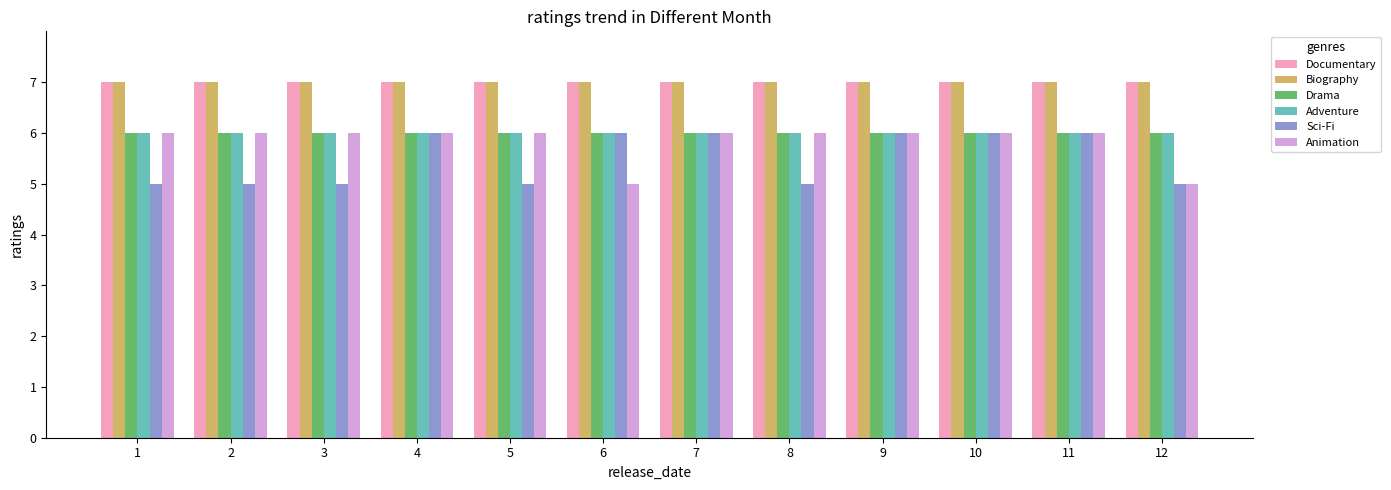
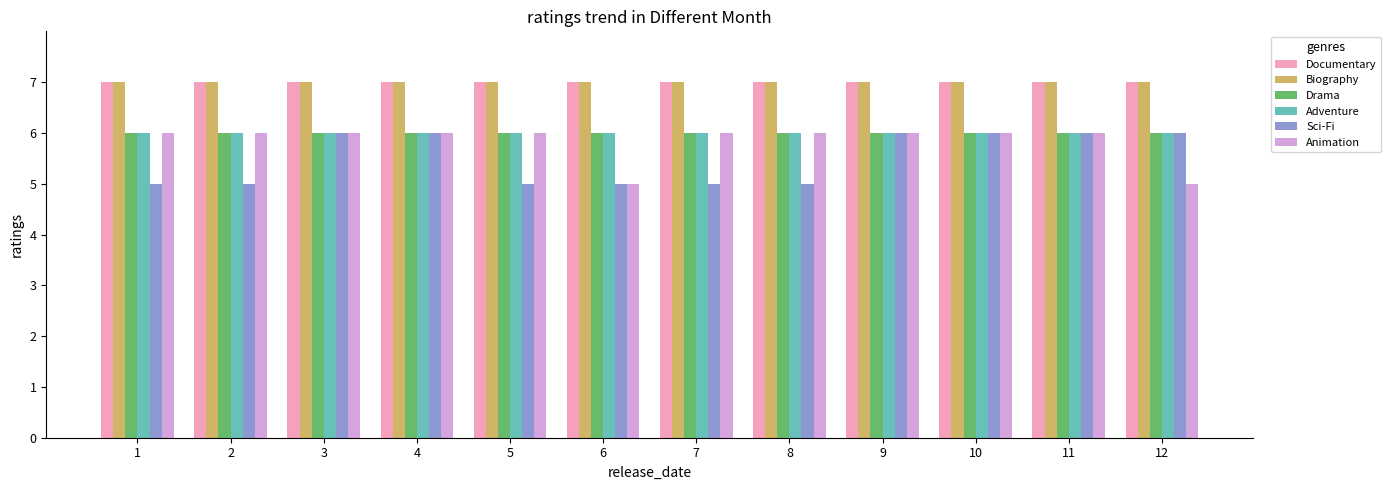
Sci-Fi, 3: 5 -> 6
Sci-Fi, 6: 6 -> 5
Sci-Fi, 7: 6 -> 5
Sci-Fi, 12: 5 -> 6
